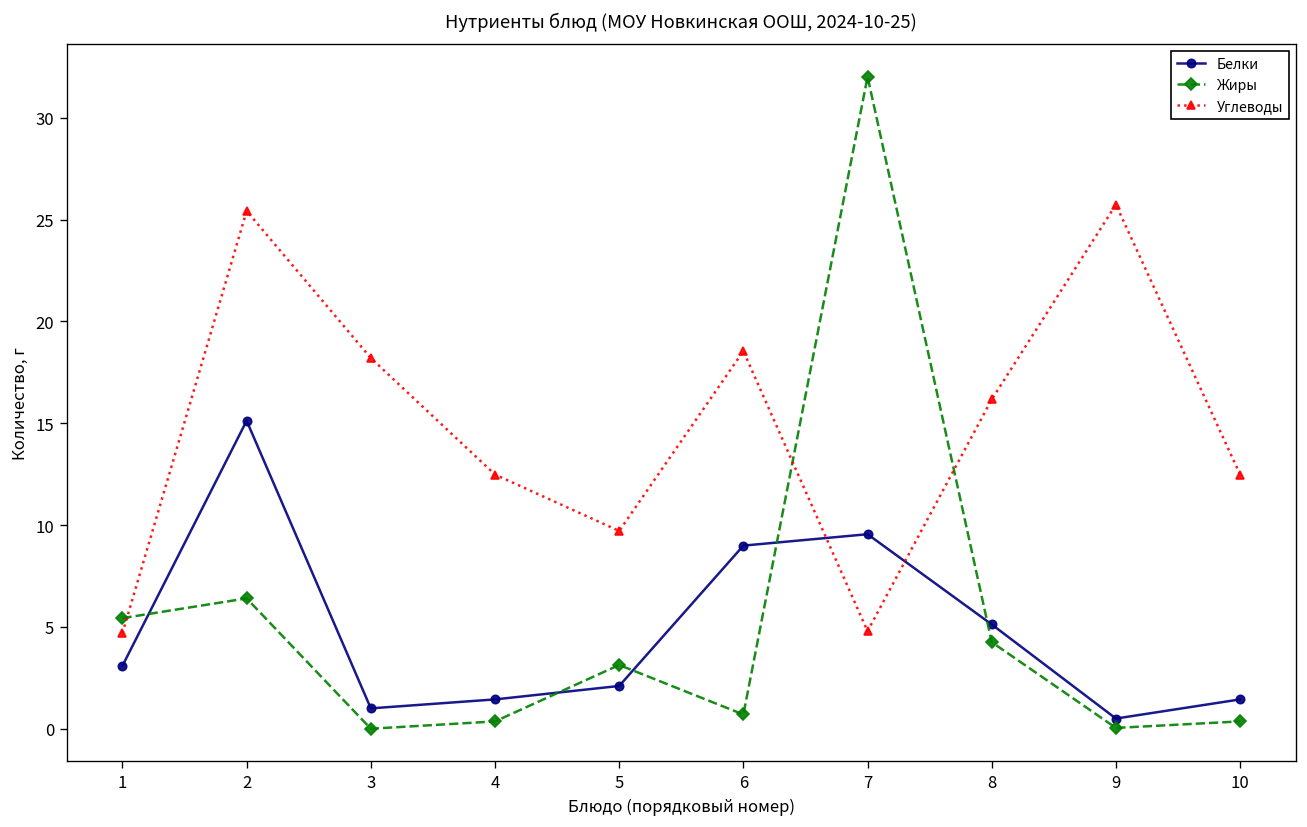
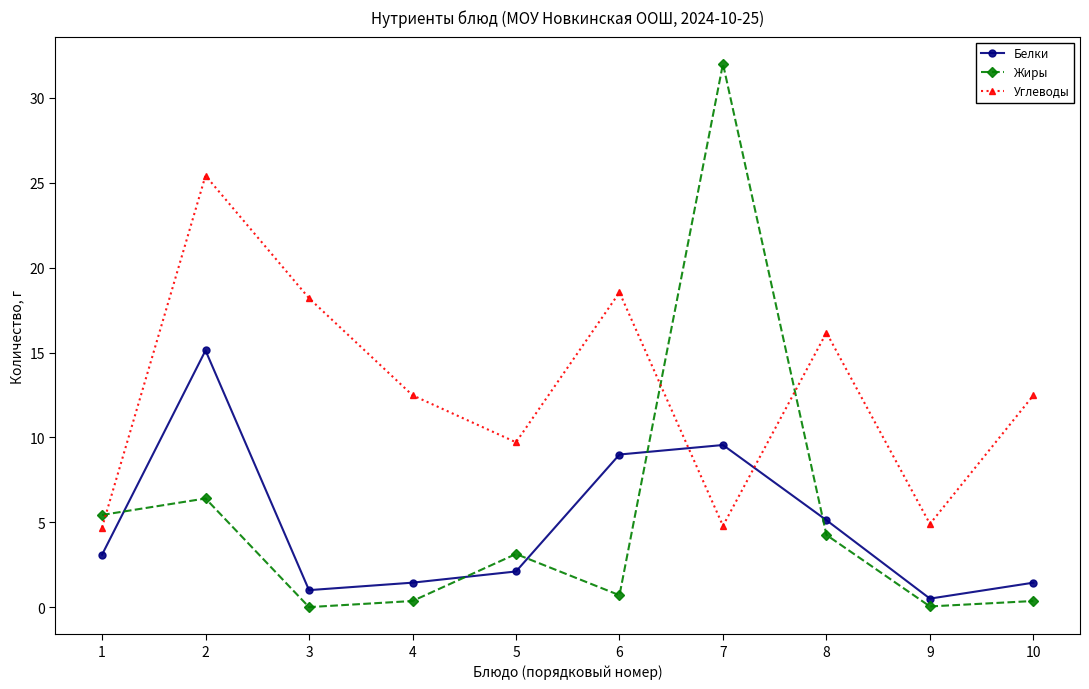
Углеводы, 9: 25.7 -> 4.9
